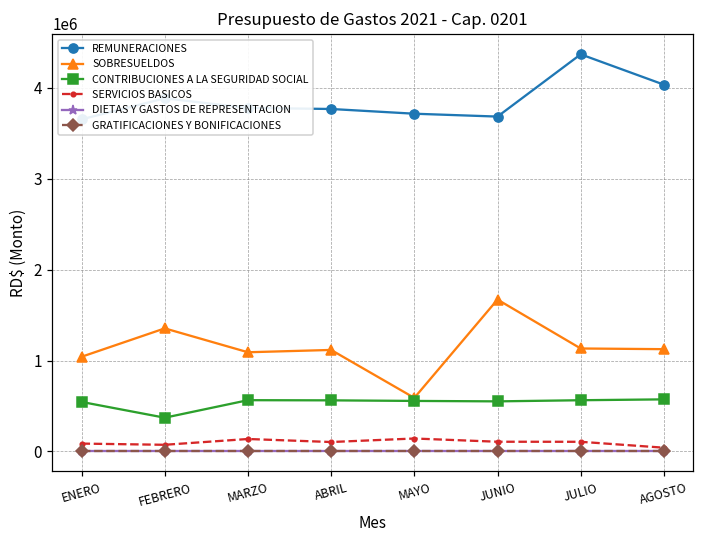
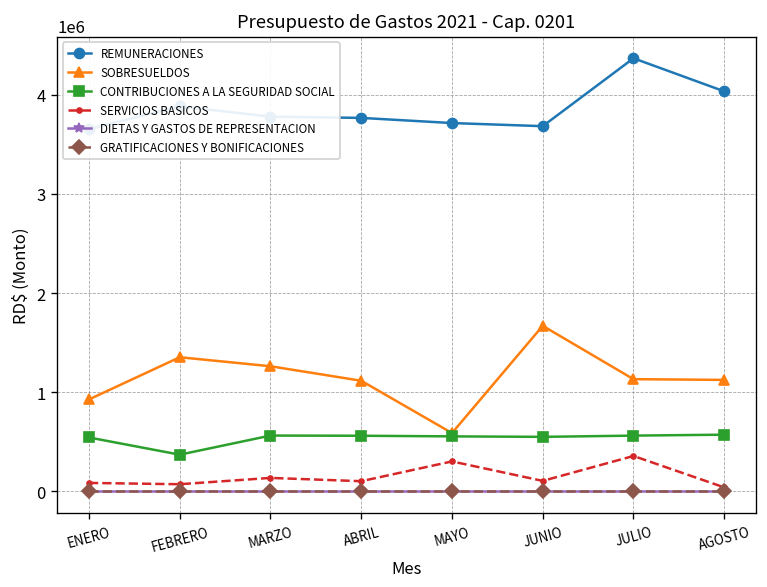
SOBRESUELDOS, ENERO: 1000000 -> 900000
SOBRESUELDOS, MARZO: 1100000 -> 1300000
SERVICIOS BASICOS, MAYO: 100000 -> 300000
SERVICIOS BASICOS, JULIO: 100000 -> 400000
